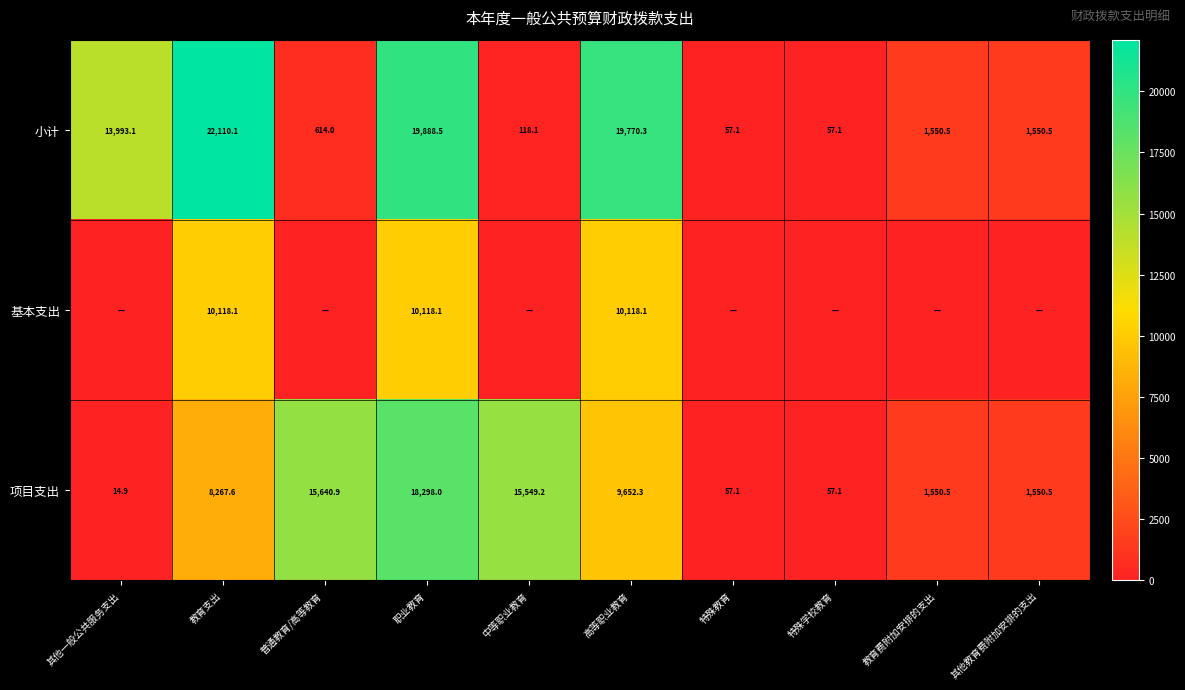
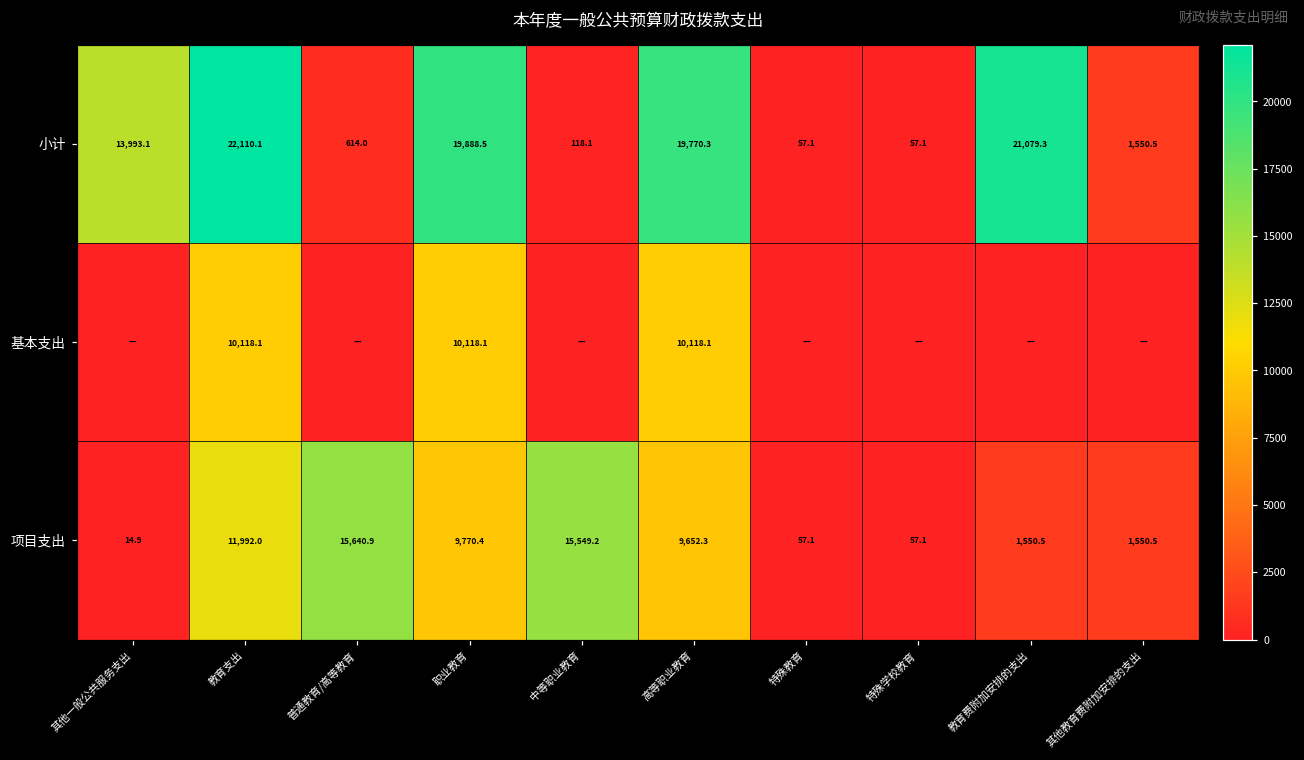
小计, 教育费附加安排的支出: 1,550.5 -> 21,079.3
项目支出, 教育支出: 8,267.6 -> 11,992.0
项目支出, 职业教育: 18,298.0 -> 9,770.4
